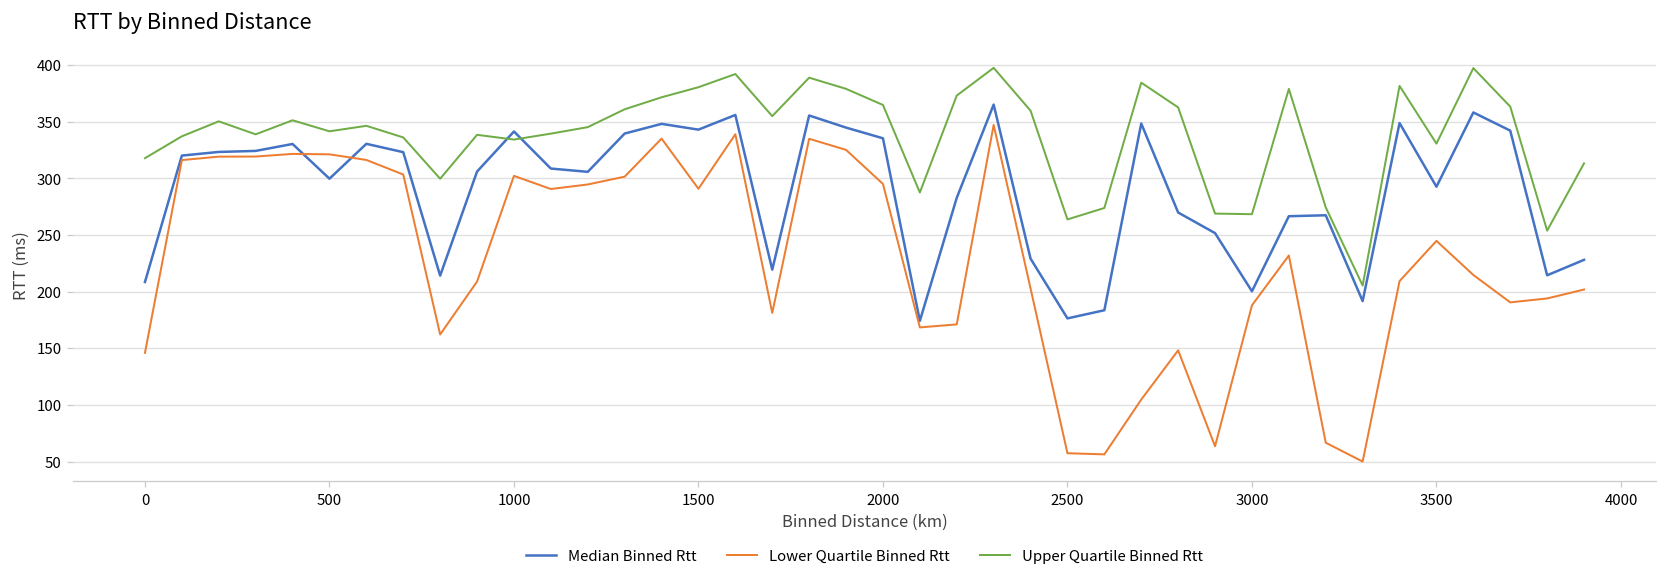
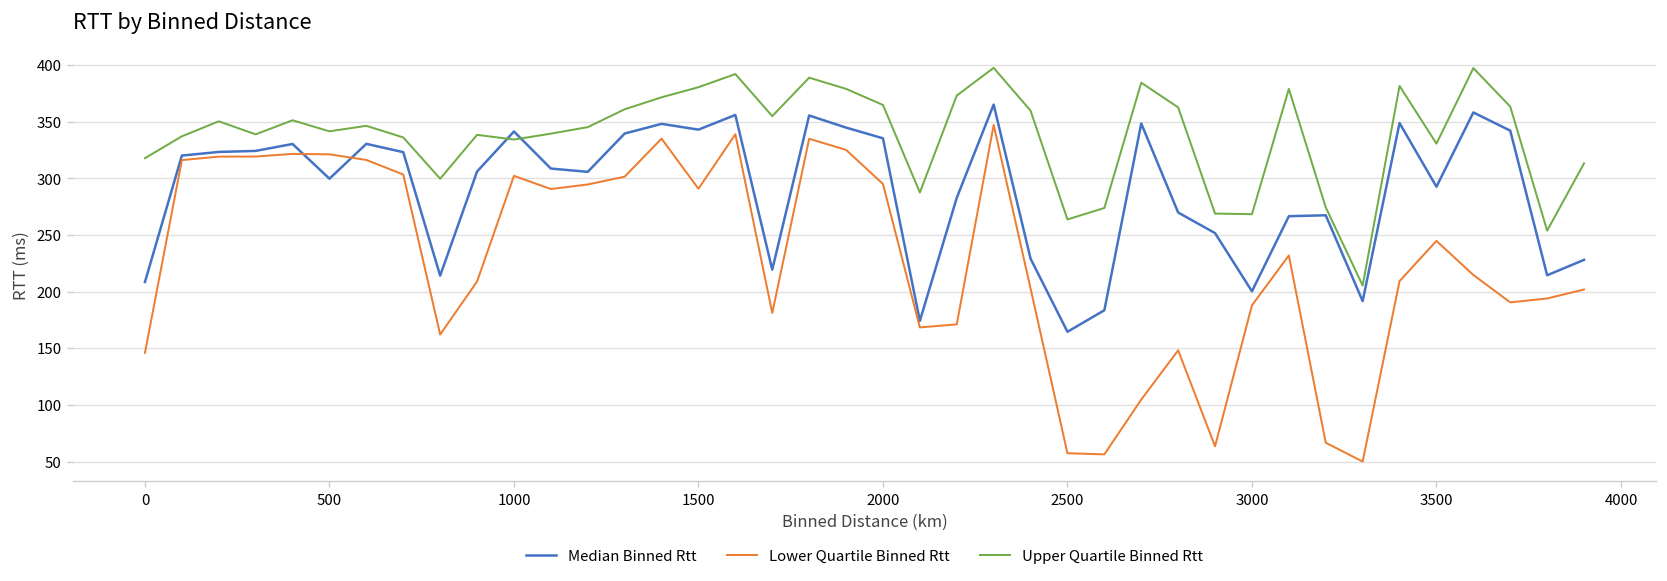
Median Binned Rtt, 2500: 180 -> 160
